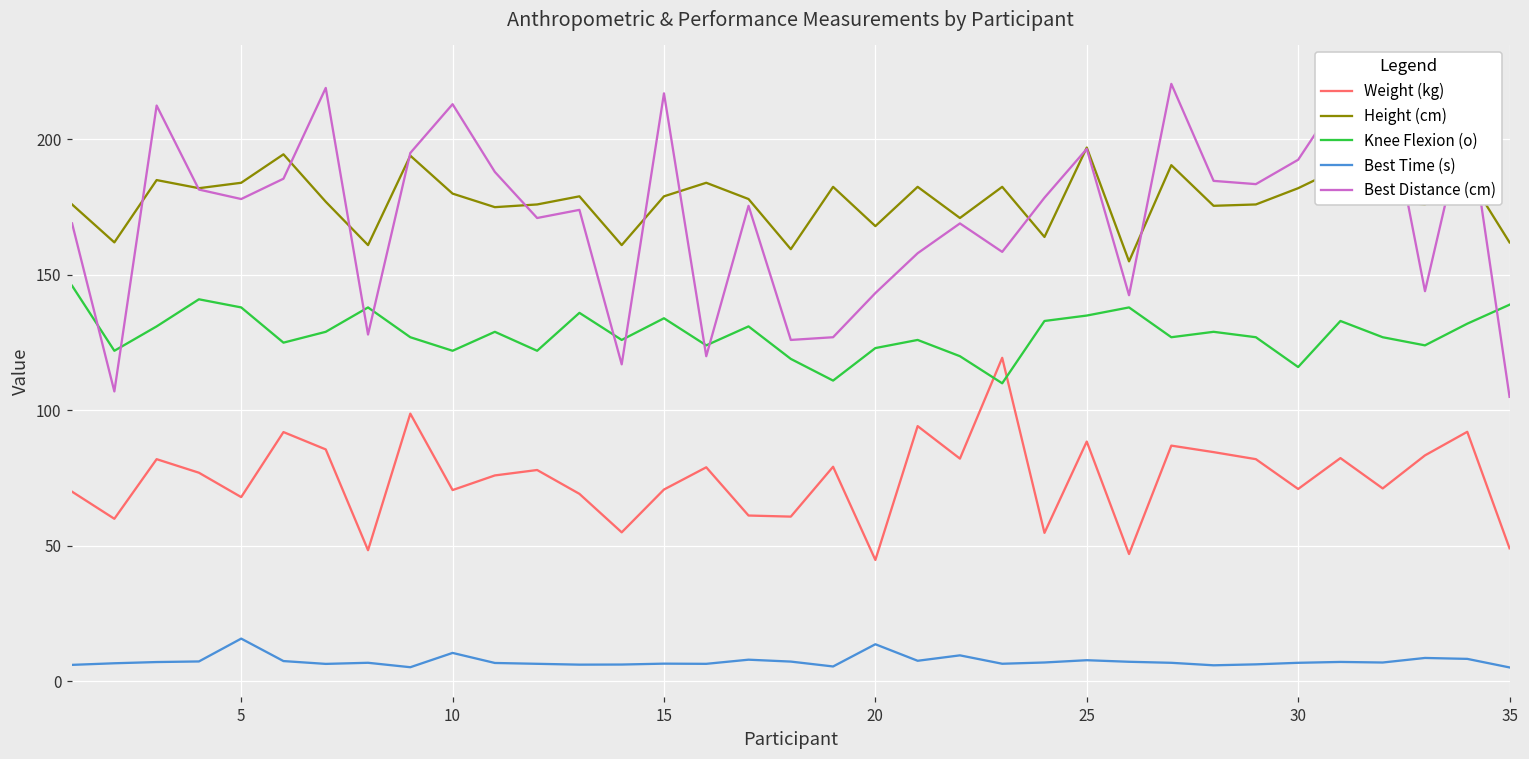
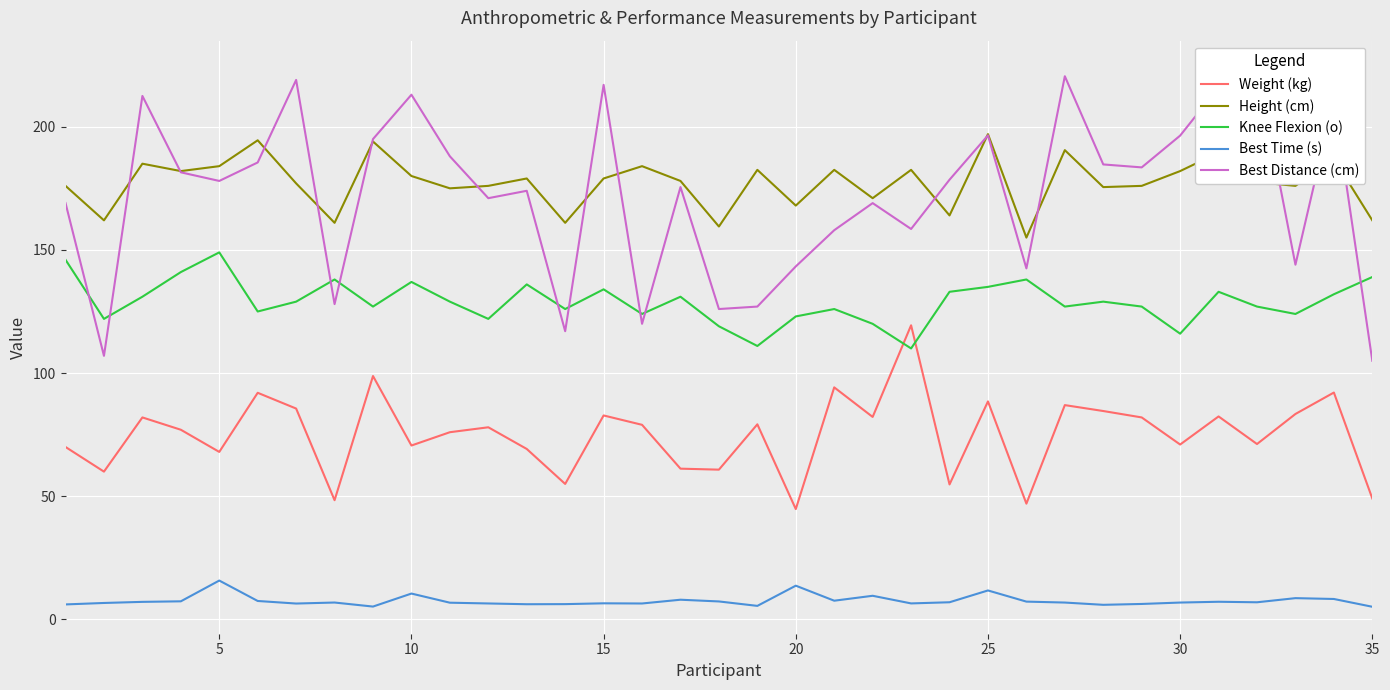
Knee Flexion (o), 5: 138 -> 149
Knee Flexion (o), 10: 122 -> 137
Weight (kg), 15: 71 -> 83
Best Time (s), 25: 8 -> 12
Best Distance (cm), 30: 193 -> 196
